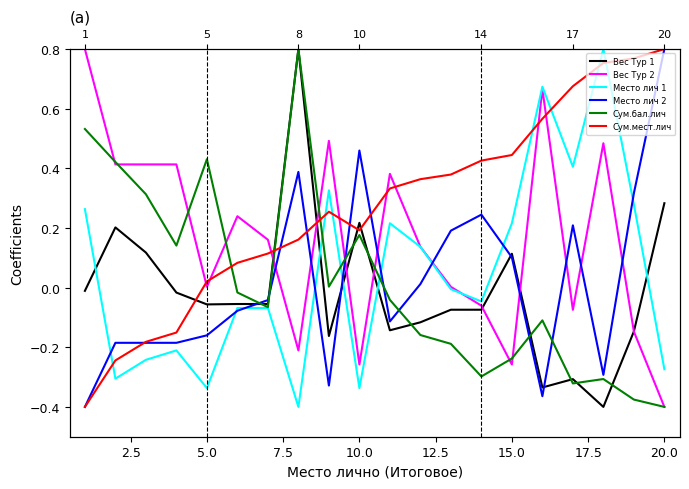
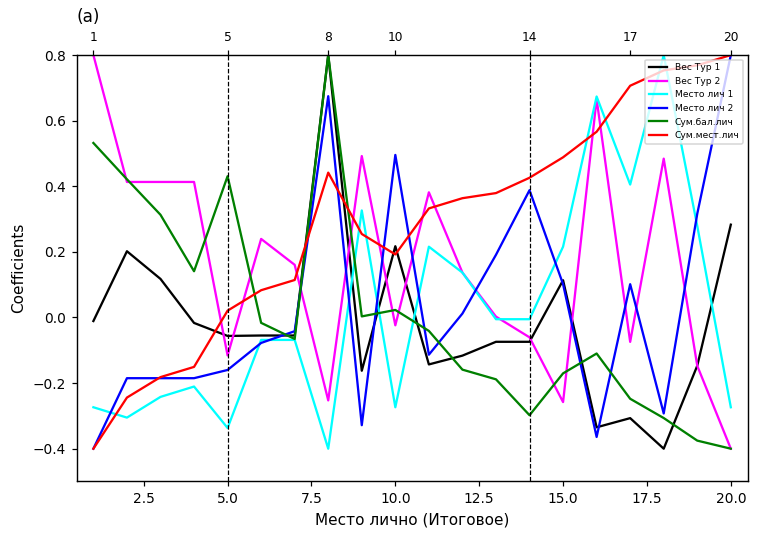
Место лич 1, 1: 0.26 -> -0.27
Вес Тур 2, 5.0: 0.00 -> -0.12
Вес Тур 2, 8: -0.21 -> -0.25
Место лич 2, 8: 0.39 -> 0.67
Сум.мест.лич, 8: 0.16 -> 0.44
Вес Тур 2, 10.0: -0.26 -> -0.02
Место лич 1, 10.0: -0.34 -> -0.27
Место лич 2, 10.0: 0.46 -> 0.50
Сум.бал.лич, 10.0: 0.18 -> 0.02
Место лич 1, 14: -0.05 -> -0.01
Место лич 2, 14: 0.24 -> 0.39
Сум.бал.лич, 15.0: -0.24 -> -0.17
Сум.мест.лич, 15.0: 0.44 -> 0.49
Место лич 2, 17: 0.21 -> 0.10
Сум.бал.лич, 17: -0.32 -> -0.25
Сум.мест.лич, 17: 0.68 -> 0.71
